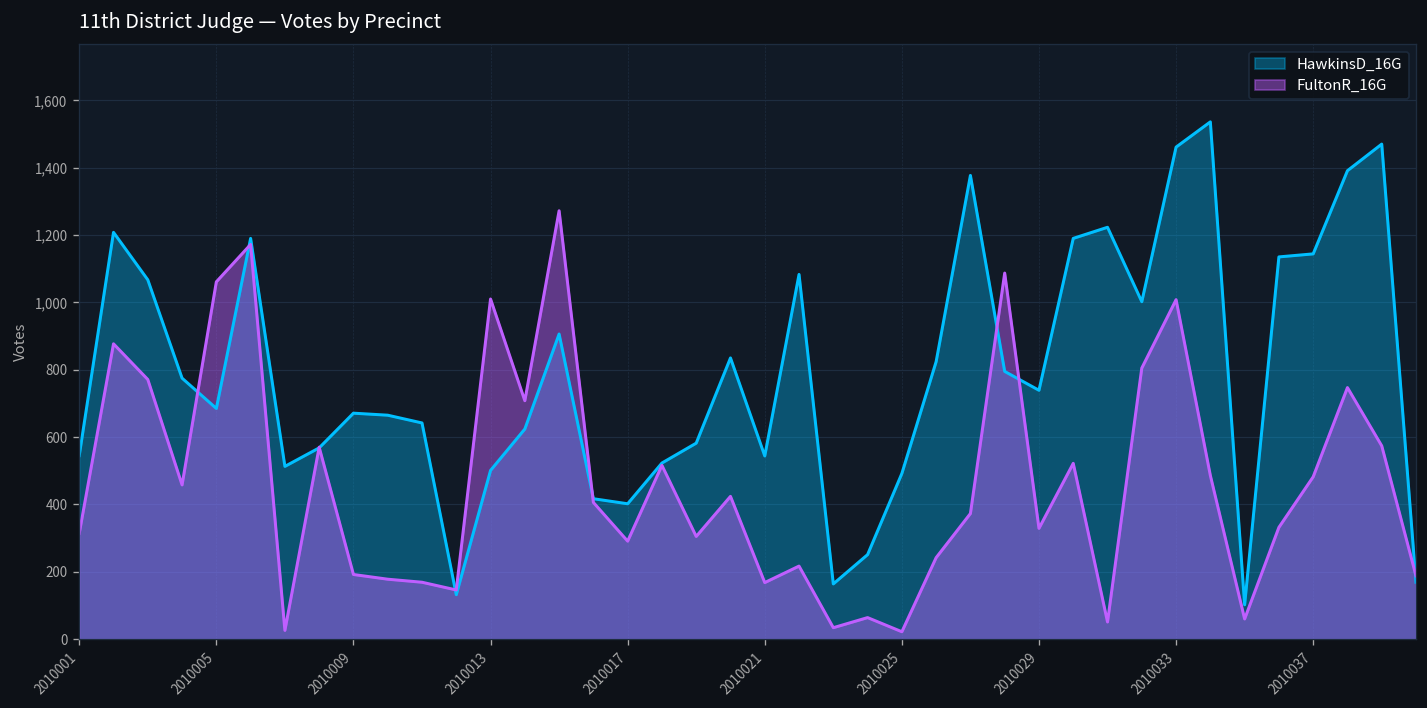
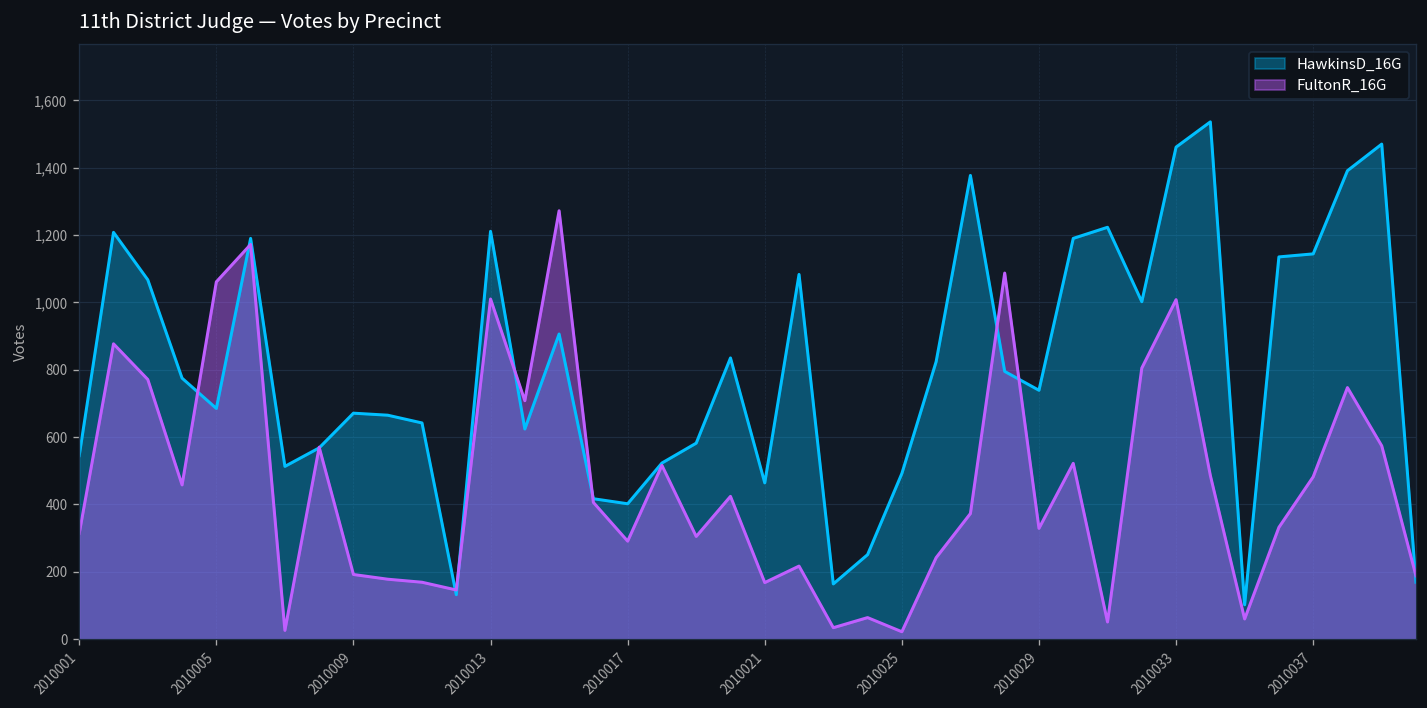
HawkinsD_16G, 2010013: 500 -> 1,210
HawkinsD_16G, 2010021: 540 -> 460
